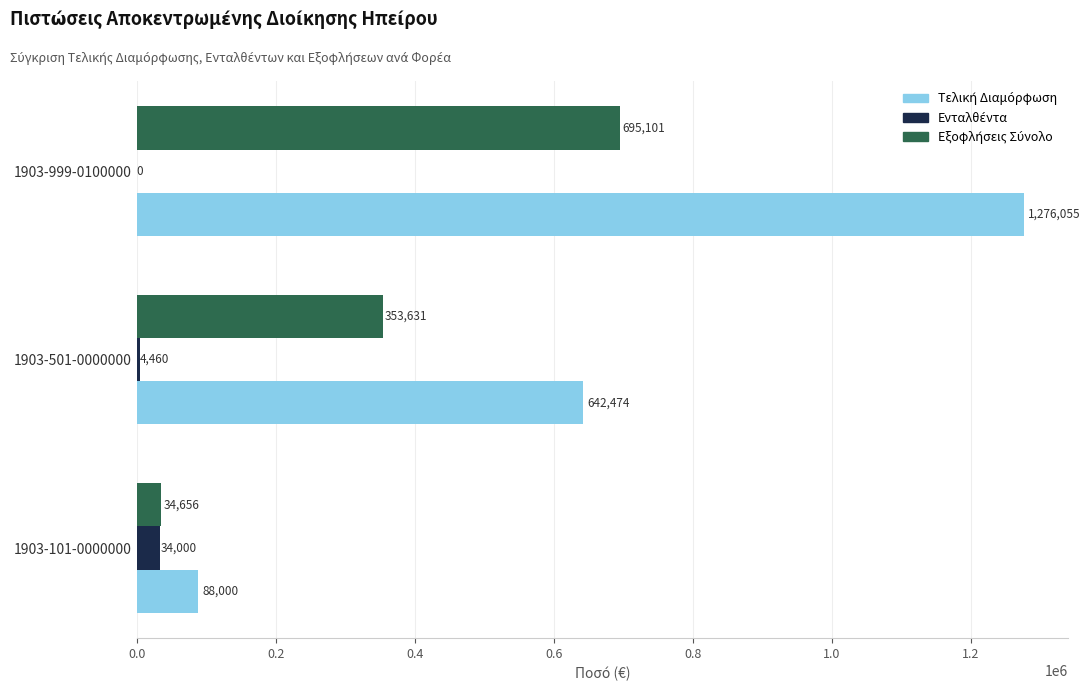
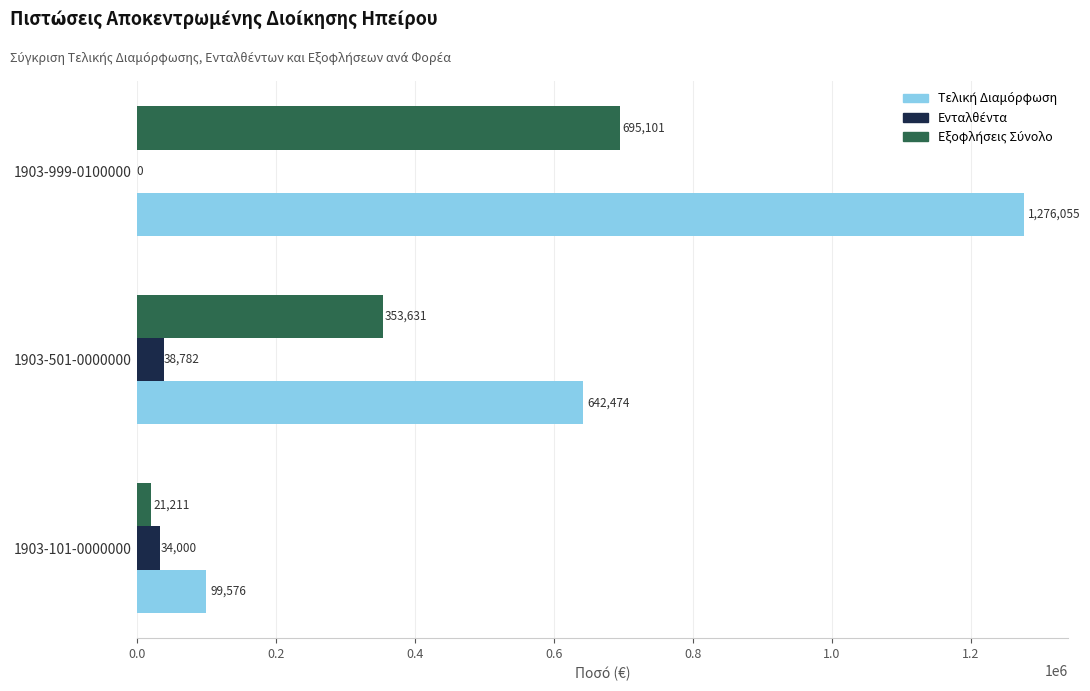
Ενταλθέντα, 1903-501-0000000: 4,460 -> 38,782
Εξοφλήσεις Σύνολο, 1903-101-0000000: 34,656 -> 21,211
Τελική Διαμόρφωση, 1903-101-0000000: 88,000 -> 99,576
